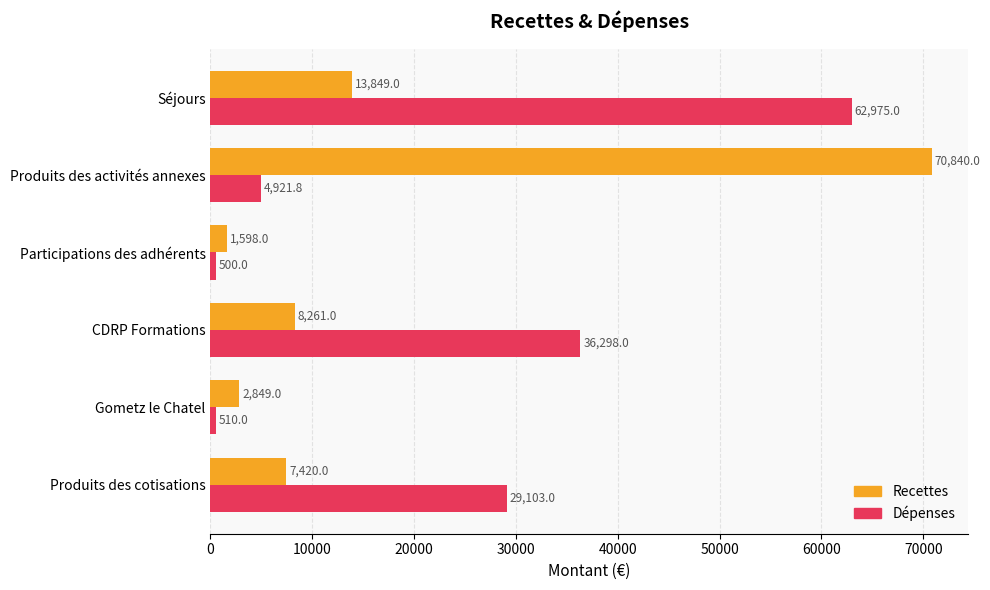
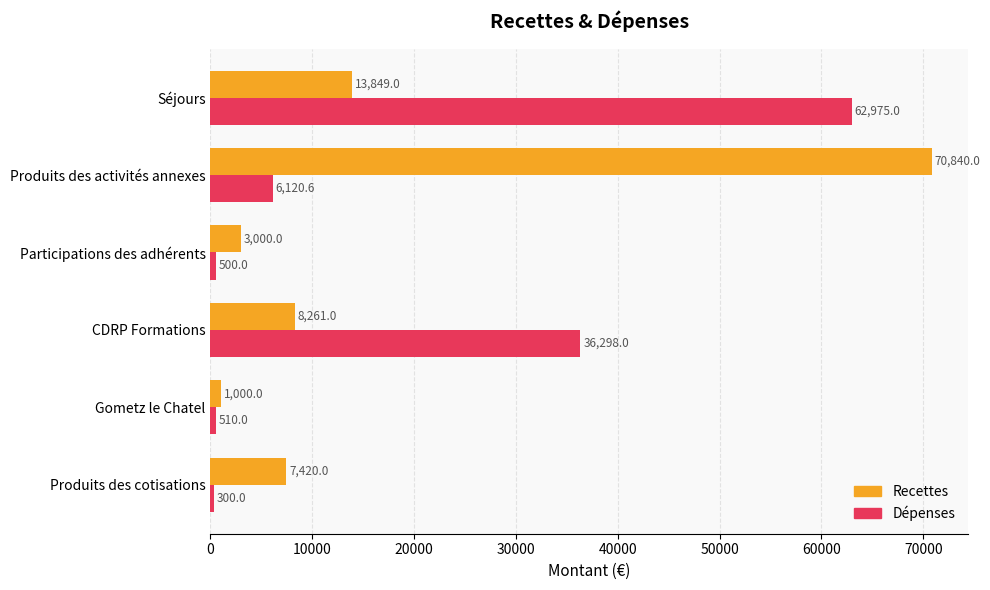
Dépenses, Produits des activités annexes: 4,921.8 -> 6,120.6
Recettes, Participations des adhérents: 1,598.0 -> 3,000.0
Recettes, Gometz le Chatel: 2,849.0 -> 1,000.0
Dépenses, Produits des cotisations: 29,103.0 -> 300.0
